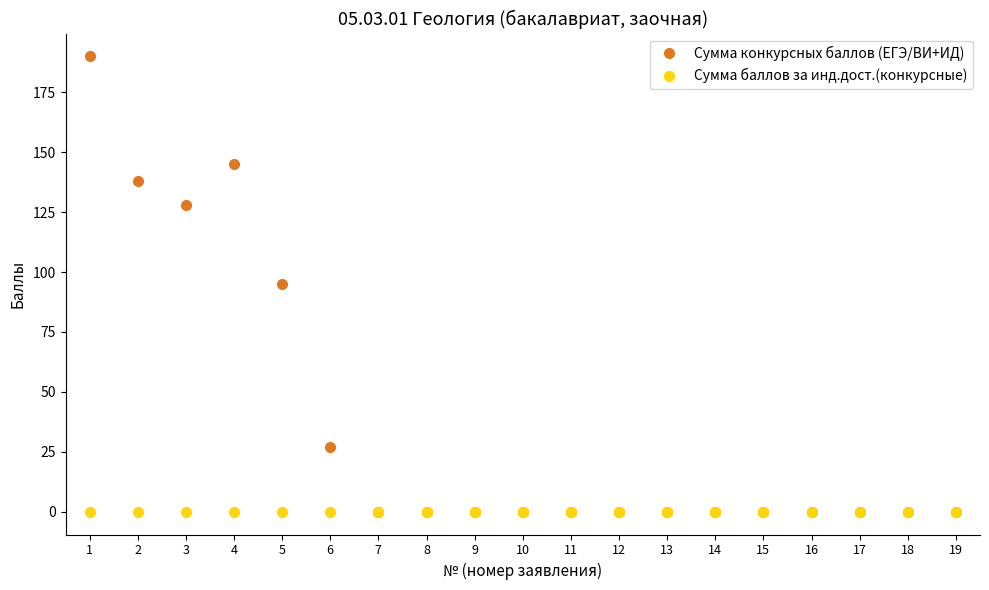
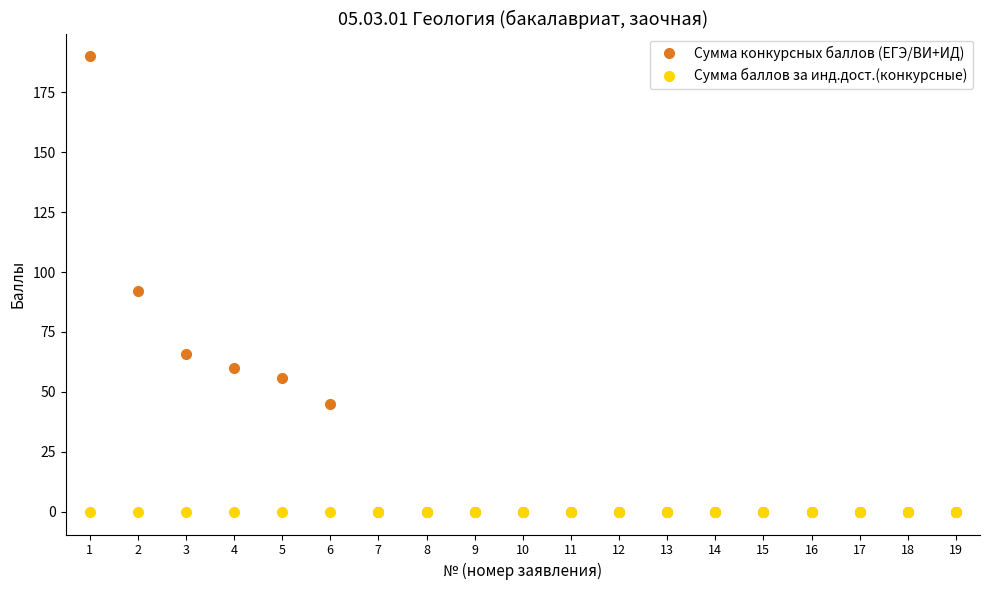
Сумма конкурсных баллов (ЕГЭ/ВИ+ИД), 2: 138 -> 92
Сумма конкурсных баллов (ЕГЭ/ВИ+ИД), 3: 128 -> 66
Сумма конкурсных баллов (ЕГЭ/ВИ+ИД), 4: 145 -> 60
Сумма конкурсных баллов (ЕГЭ/ВИ+ИД), 5: 95 -> 56
Сумма конкурсных баллов (ЕГЭ/ВИ+ИД), 6: 27 -> 45
